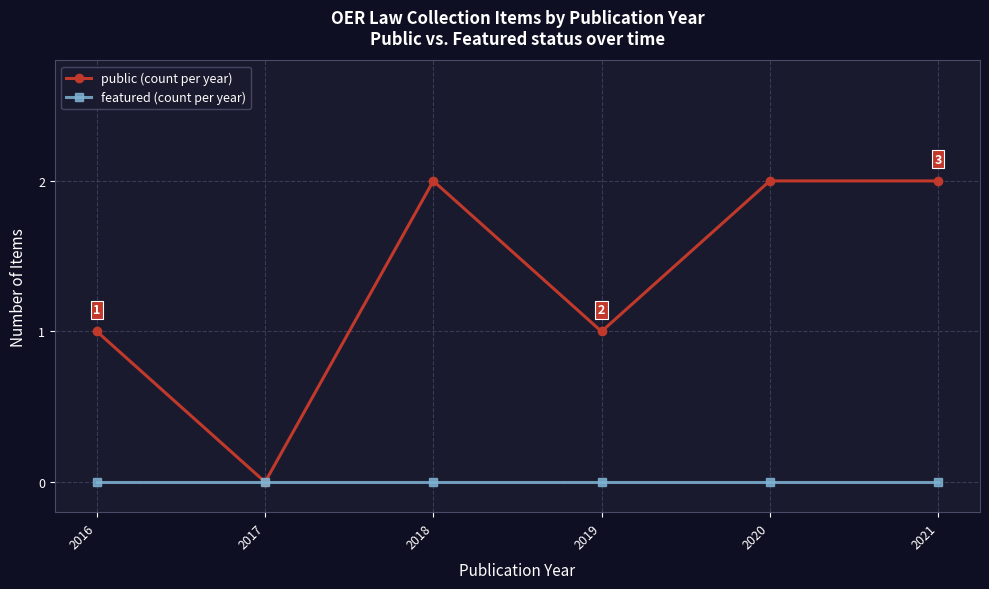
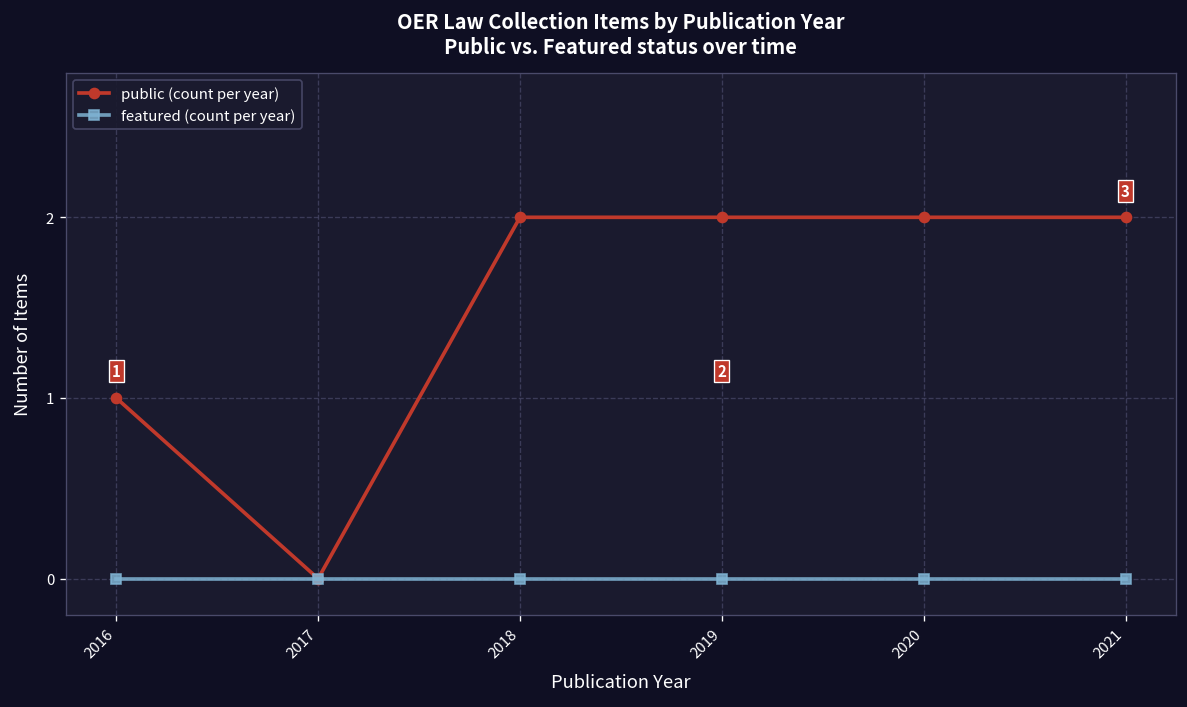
public (count per year), 2019: 1 -> 2
